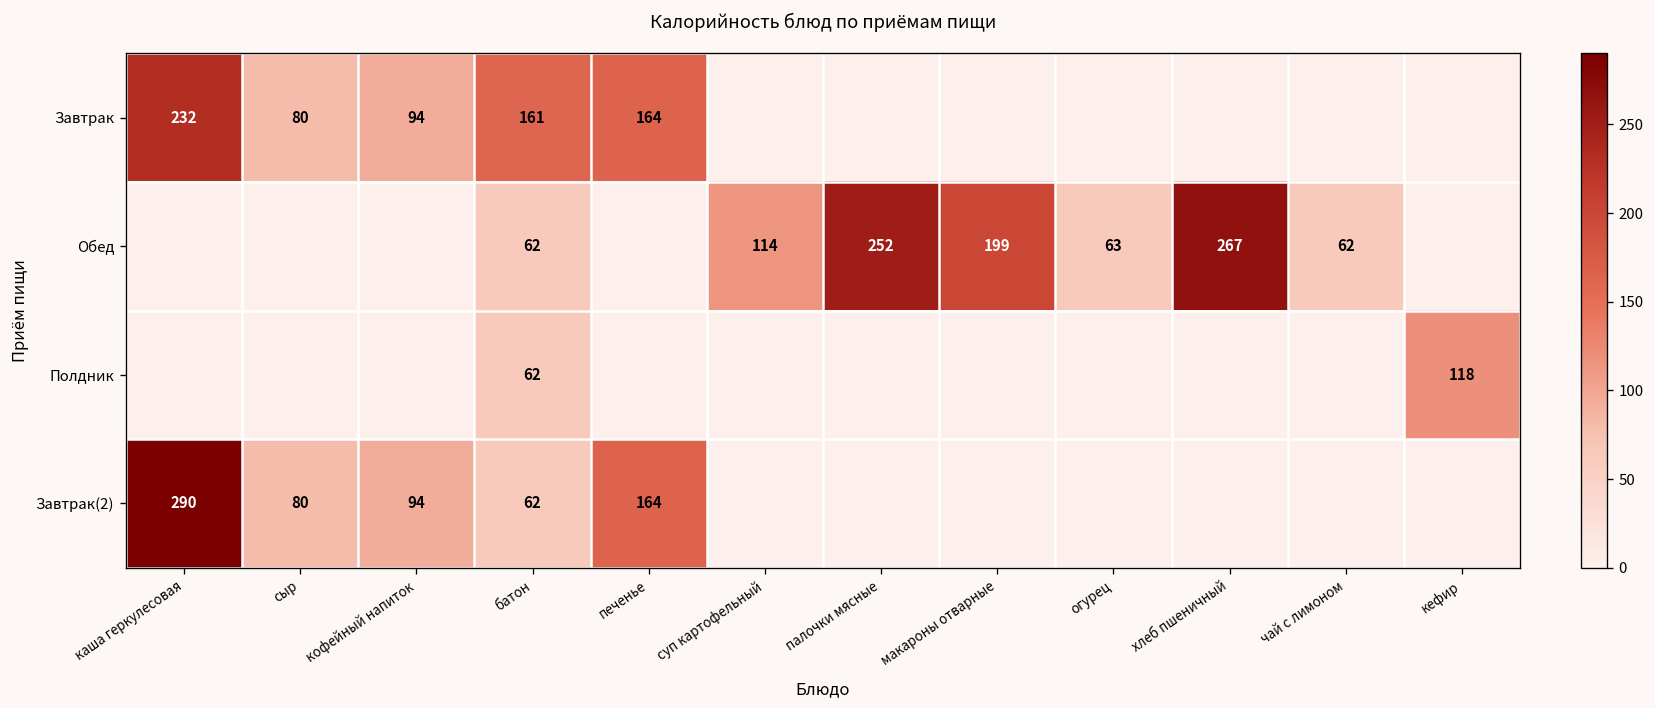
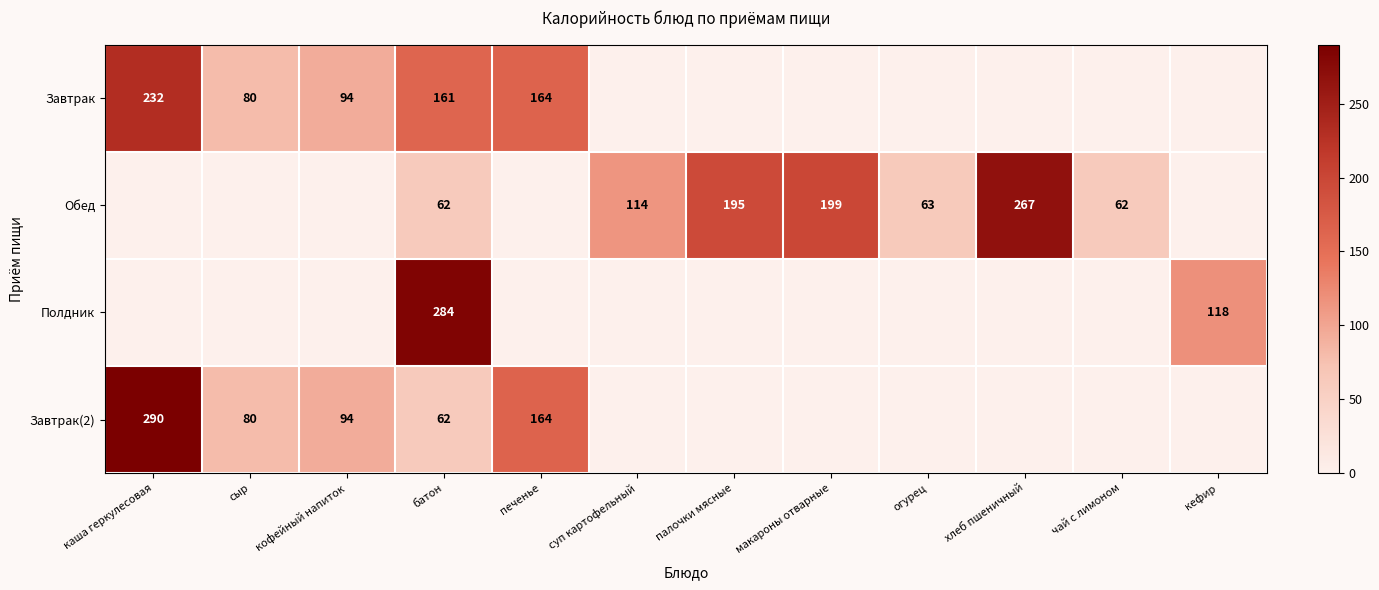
Обед, палочки мясные: 252 -> 195
Полдник, батон: 62 -> 284
